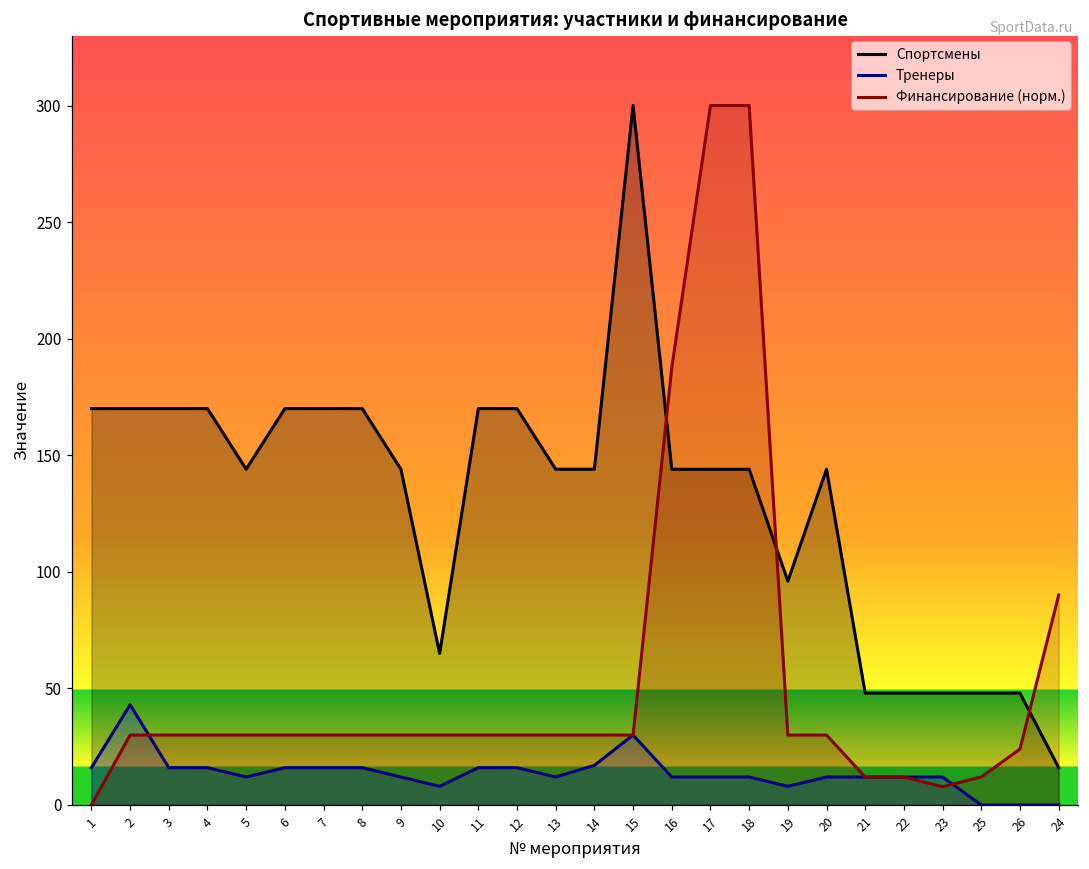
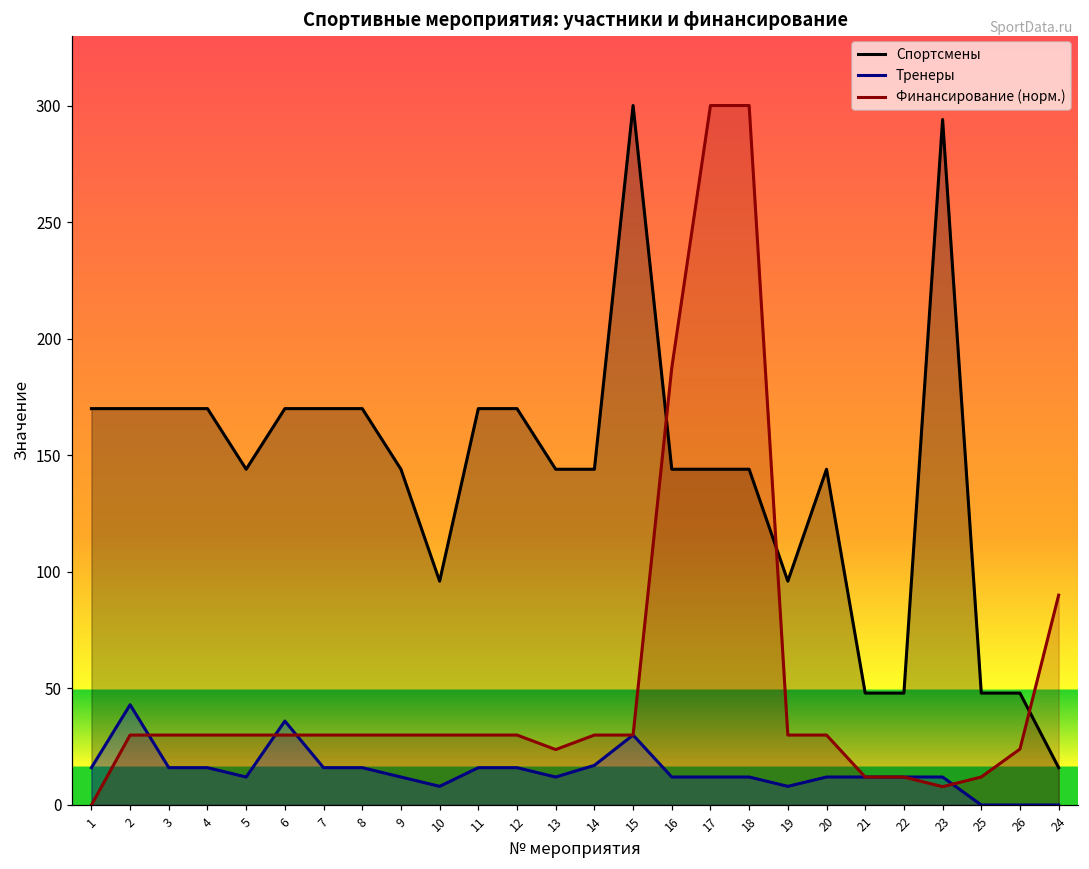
Тренеры, 6: 16 -> 36
Спортсмены, 10: 65 -> 96
Финансирование (норм.), 13: 30 -> 24
Спортсмены, 23: 48 -> 294
